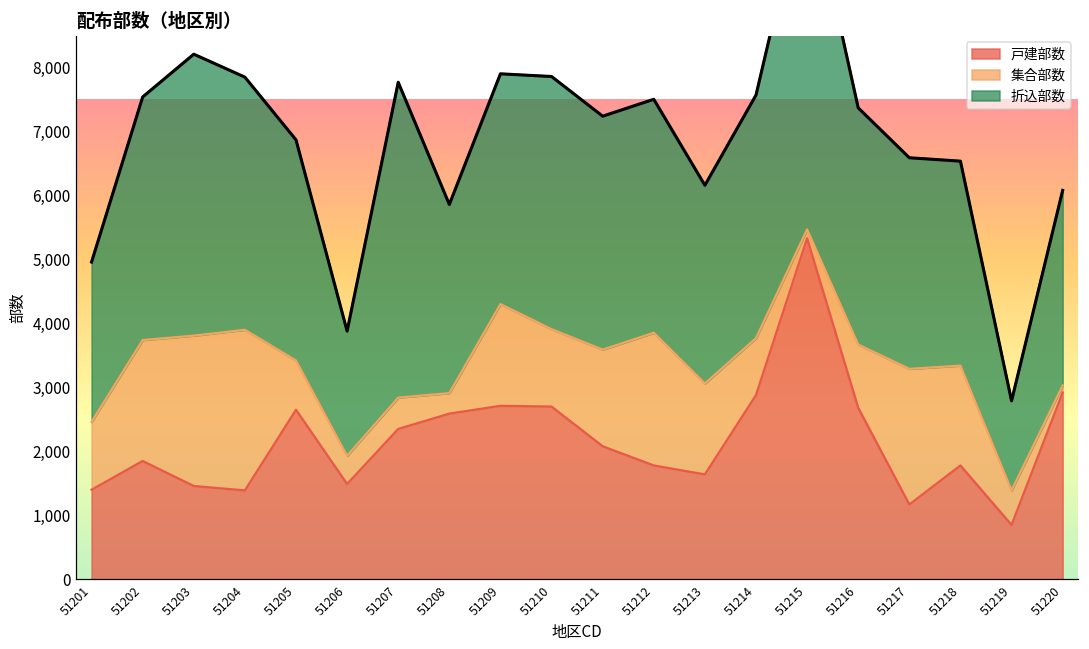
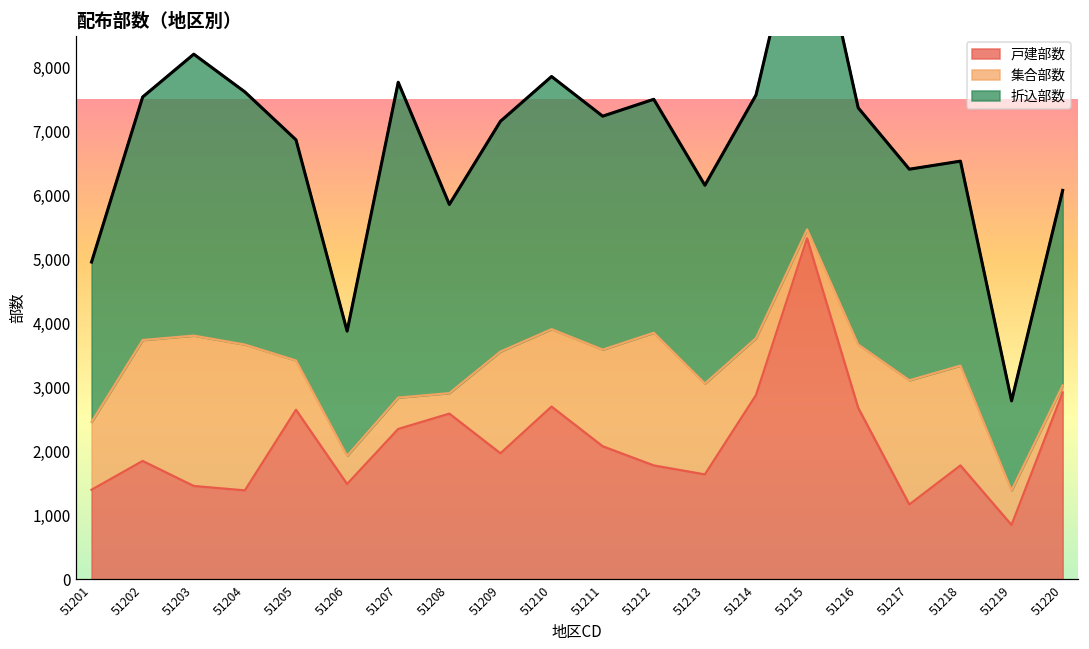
集合部数, 51204: 2,500 -> 2,300
戸建部数, 51209: 2,700 -> 2,000
集合部数, 51217: 2,100 -> 1,900
